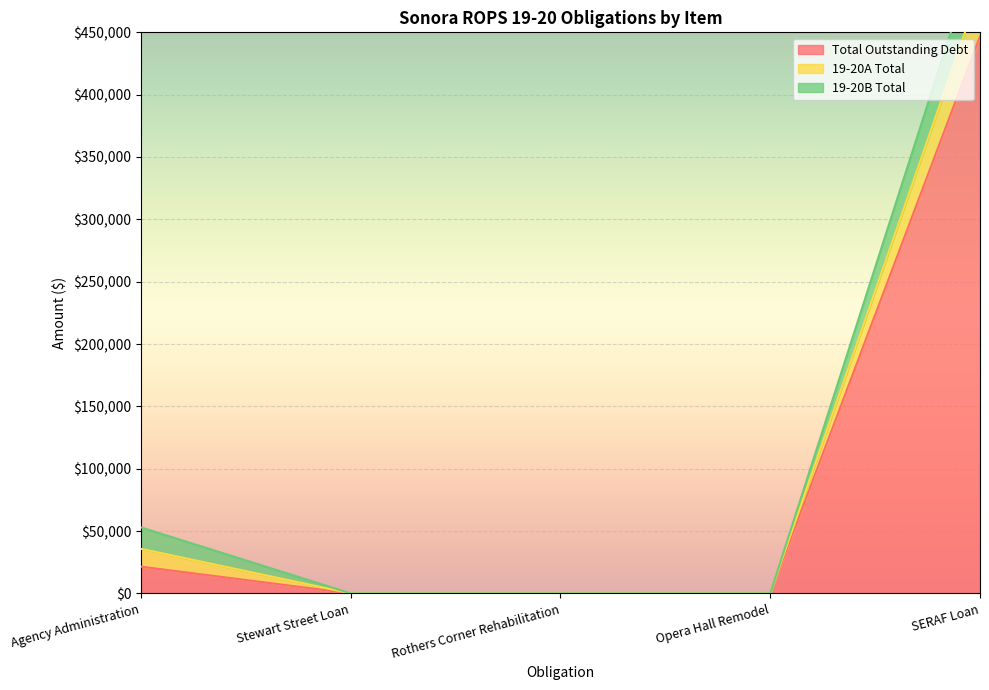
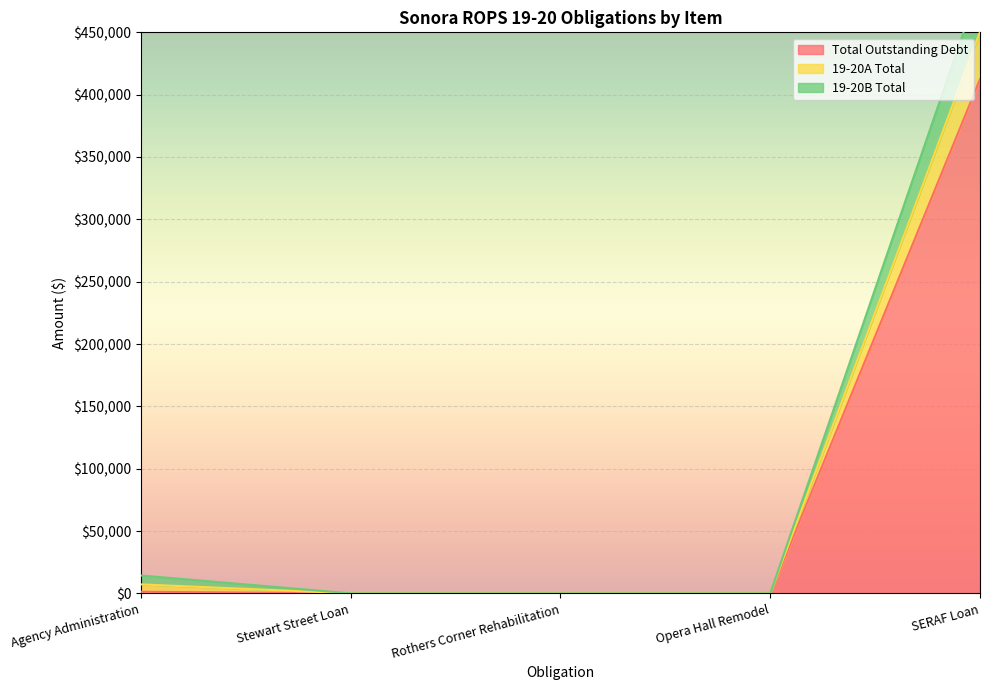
Total Outstanding Debt, Agency Administration: $21,000 -> $1,000
19-20A Total, Agency Administration: $14,000 -> $6,000
19-20B Total, Agency Administration: $17,000 -> $7,000
Total Outstanding Debt, SERAF Loan: $447,000 -> $412,000
